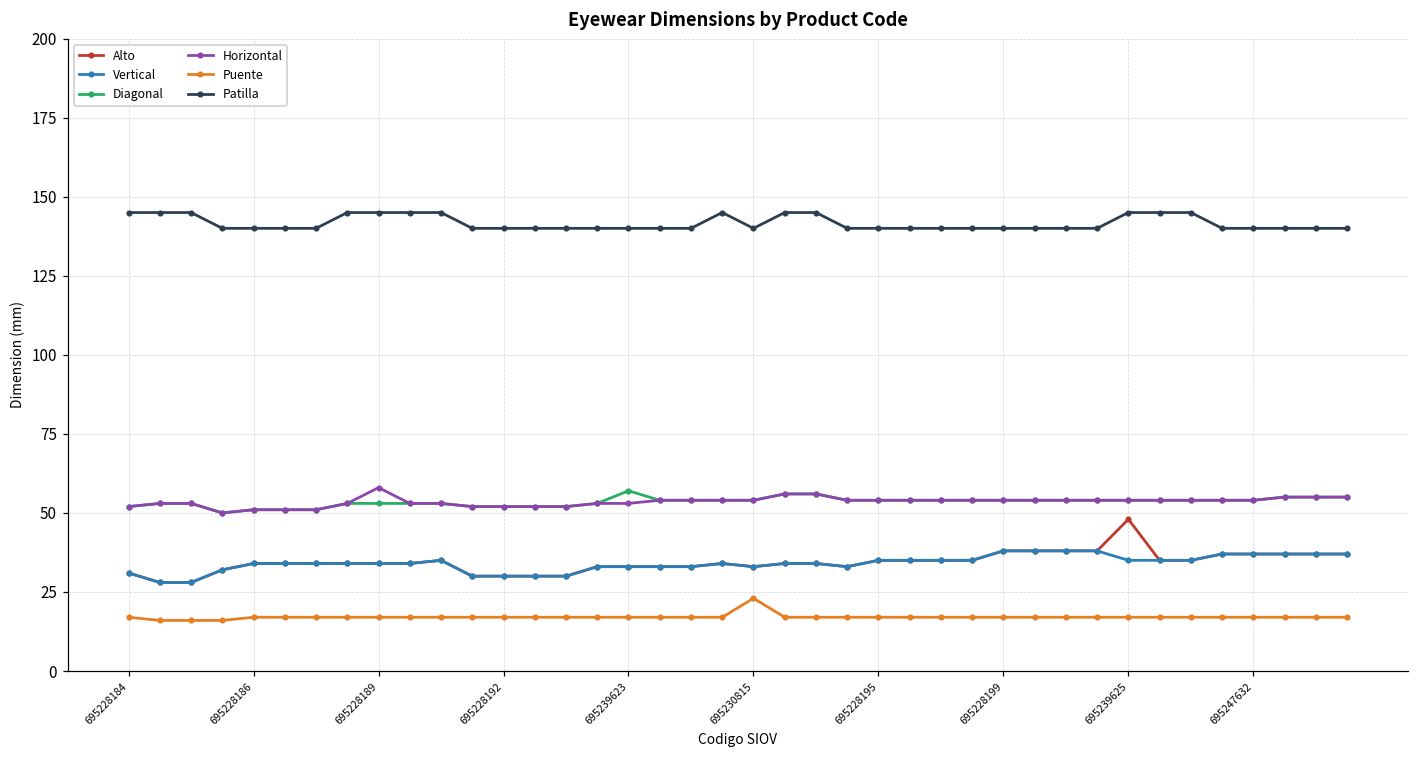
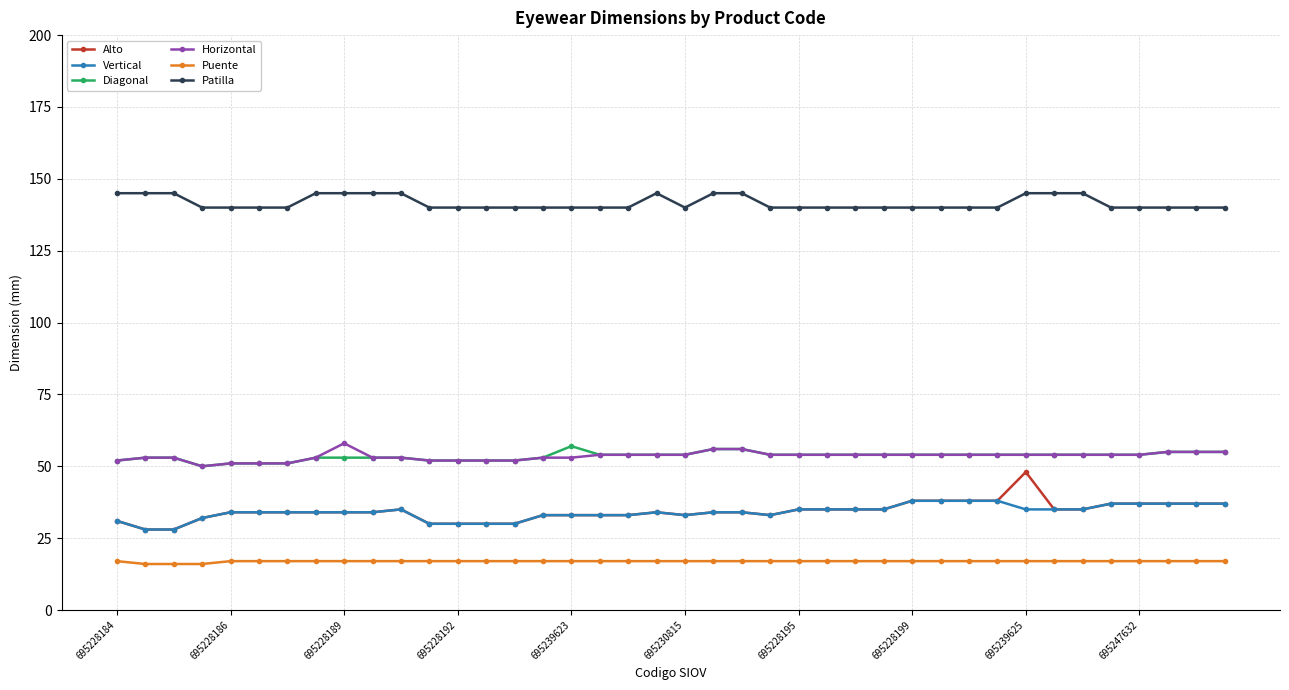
Puente, 695230815: 23 -> 17
